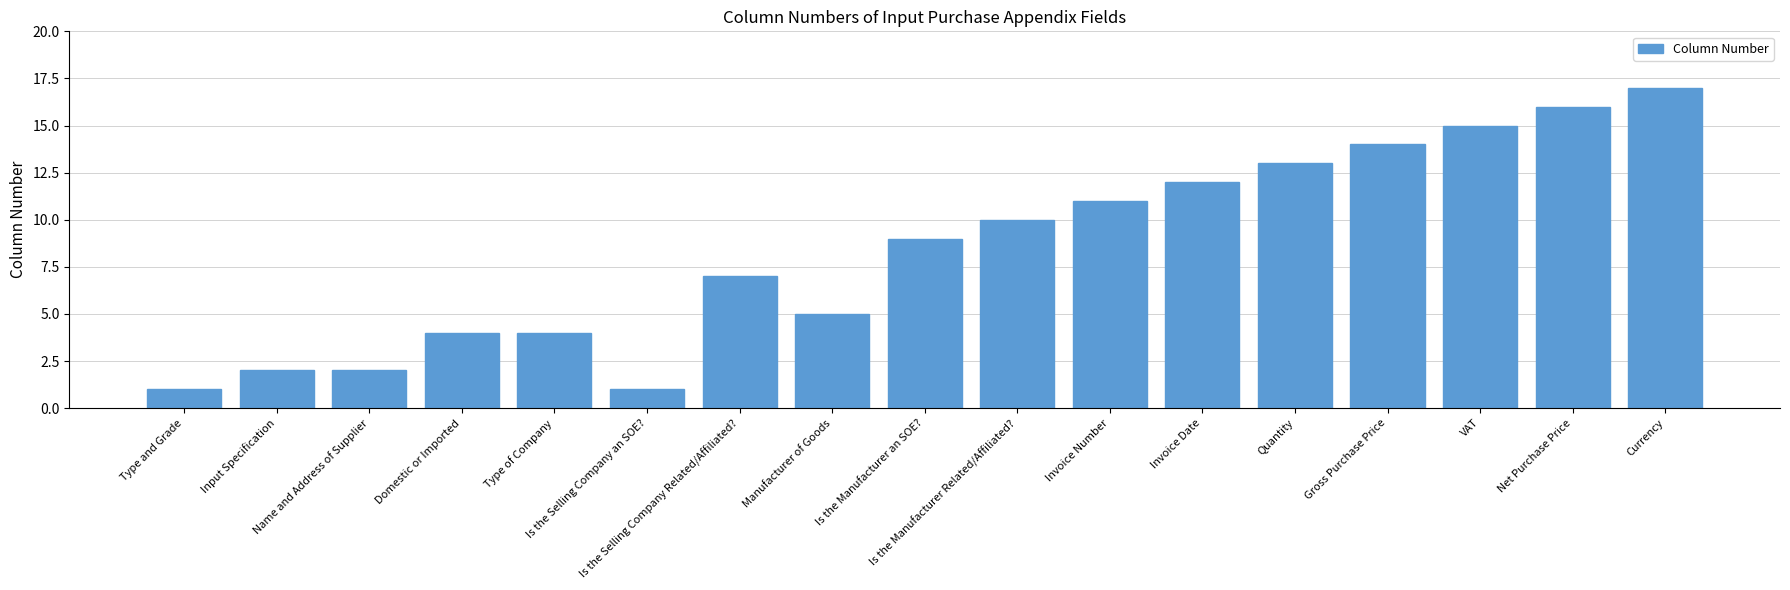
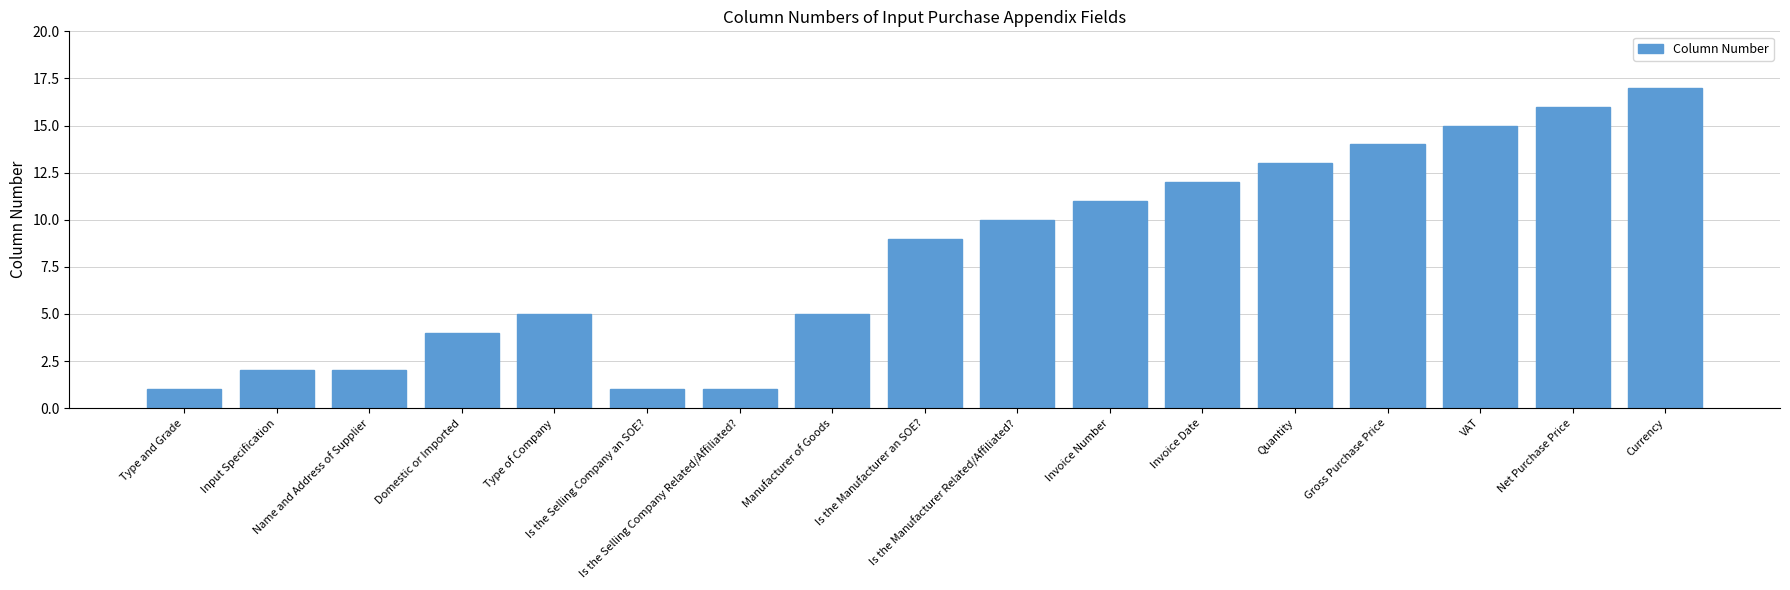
Type of Company: 4 -> 5
Is the Selling Company Related/Affiliated?: 7 -> 1
